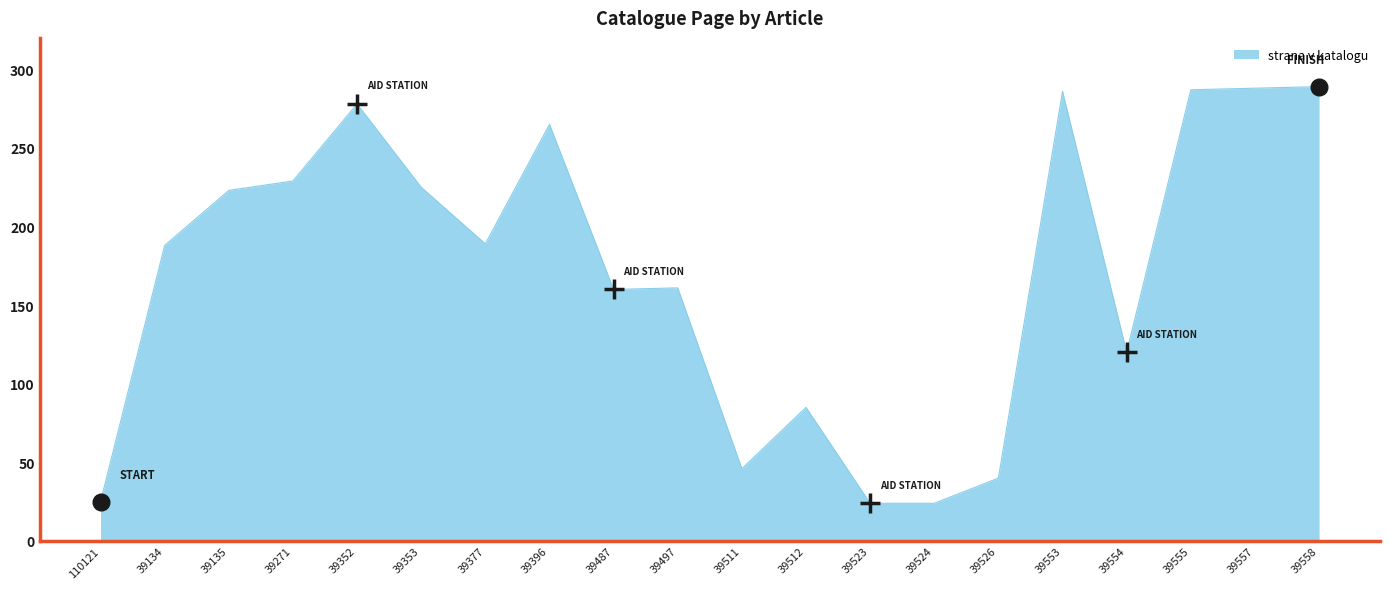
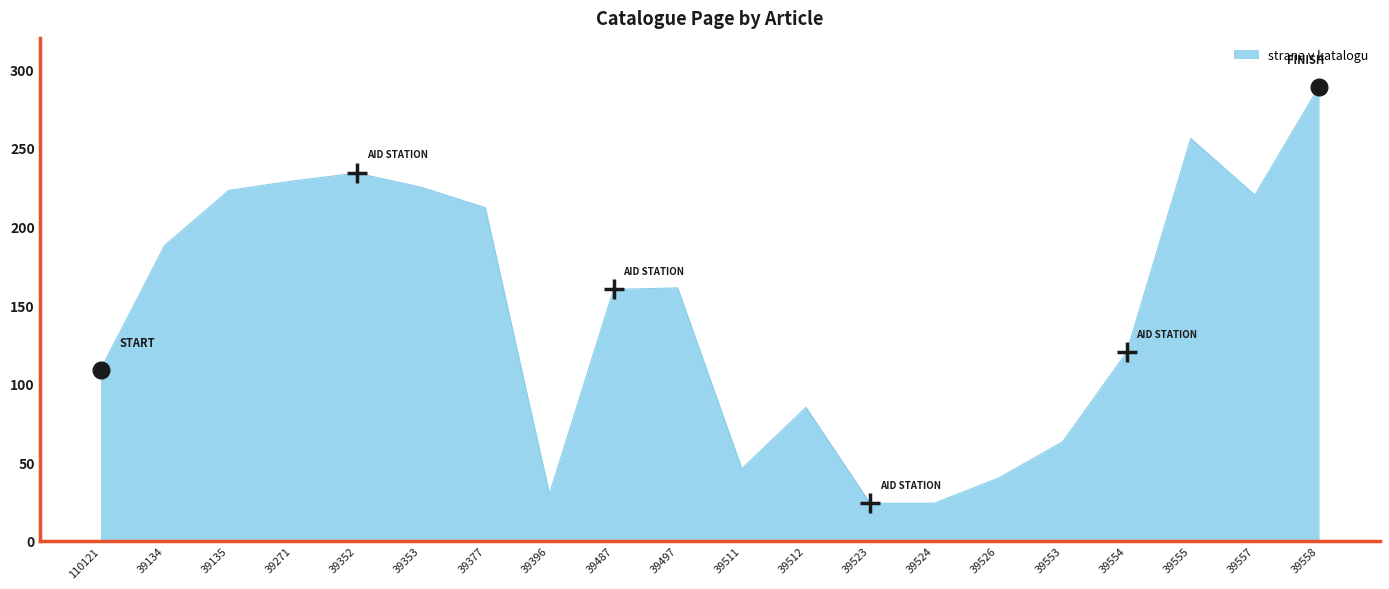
strana v katalogu, 110121: 25 -> 109
strana v katalogu, 39352: 278 -> 234
strana v katalogu, 39377: 189 -> 212
strana v katalogu, 39396: 265 -> 30
strana v katalogu, 39553: 286 -> 63
strana v katalogu, 39555: 287 -> 256
strana v katalogu, 39557: 288 -> 220
